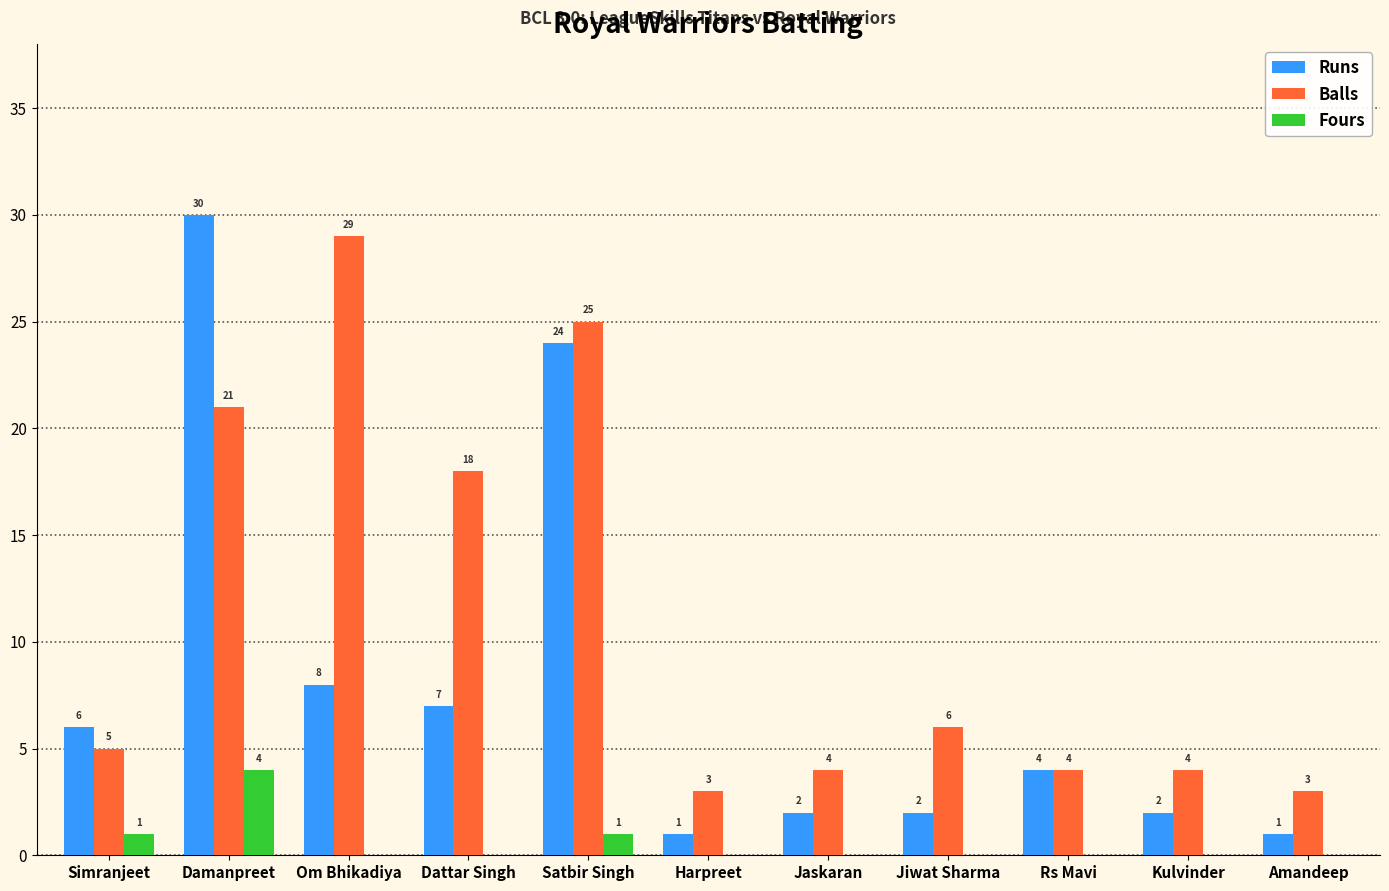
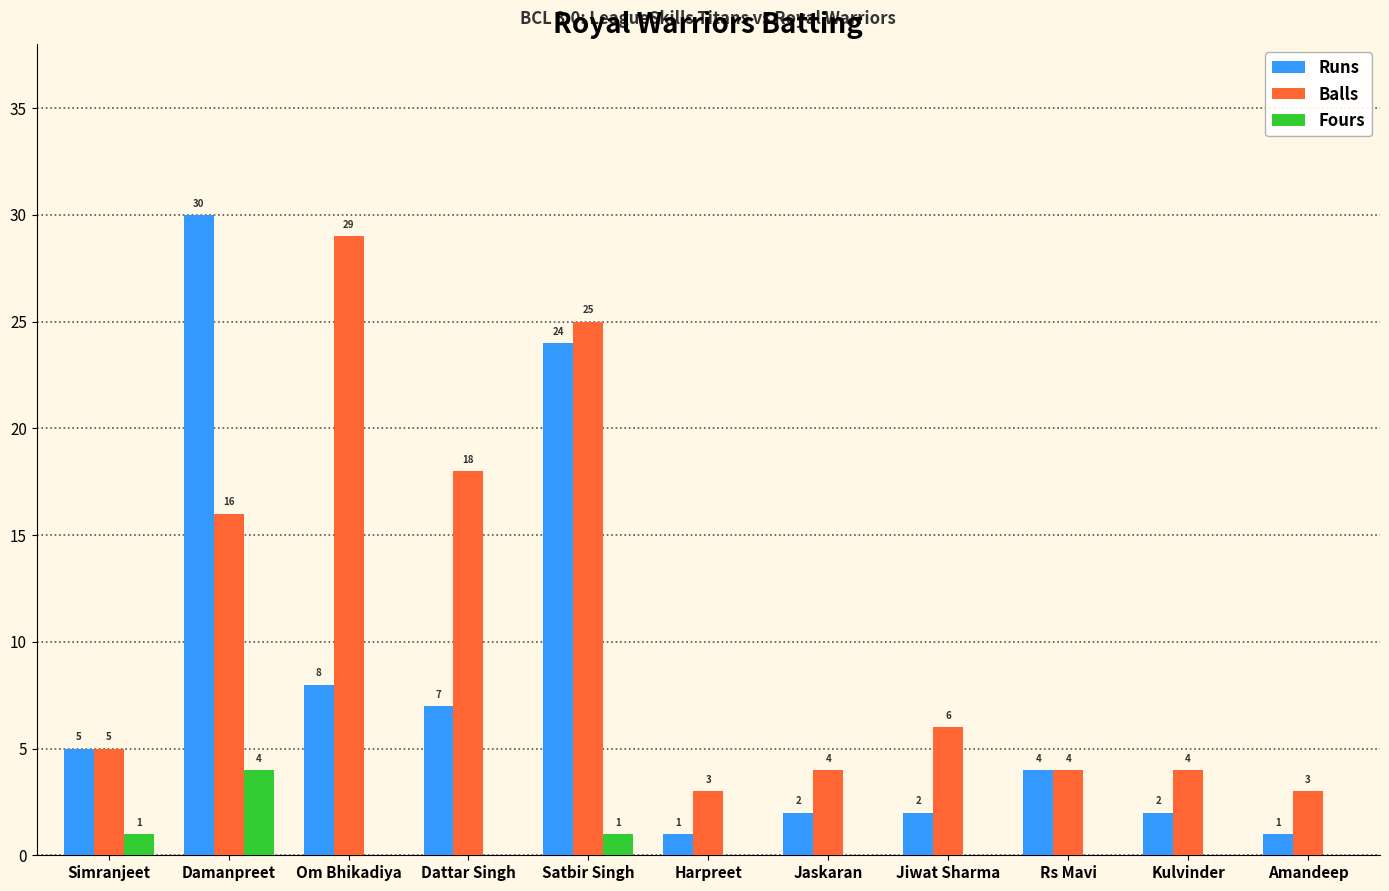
Runs, Simranjeet: 6 -> 5
Balls, Damanpreet: 21 -> 16
